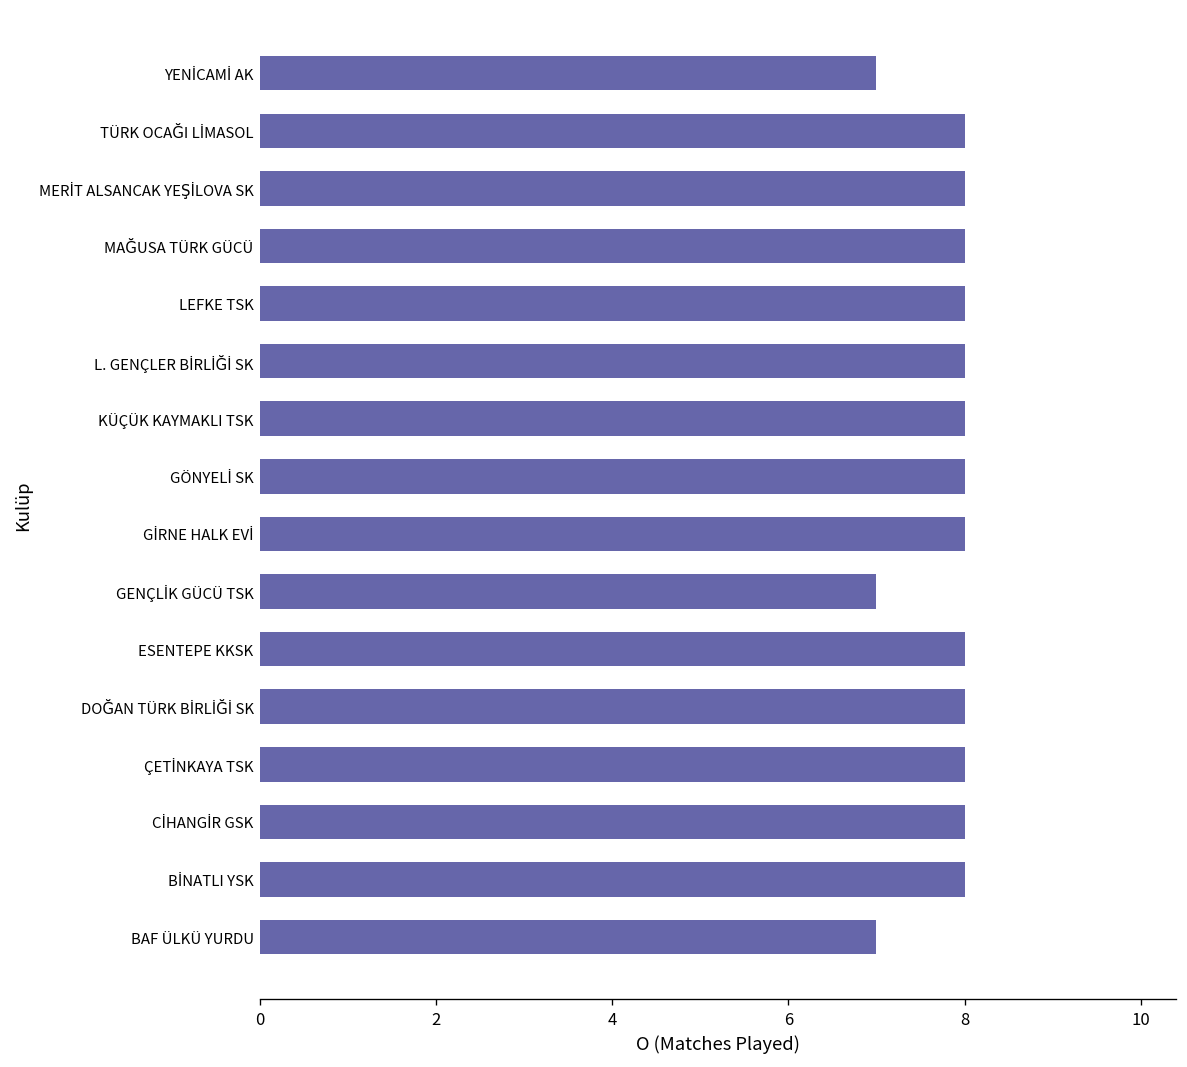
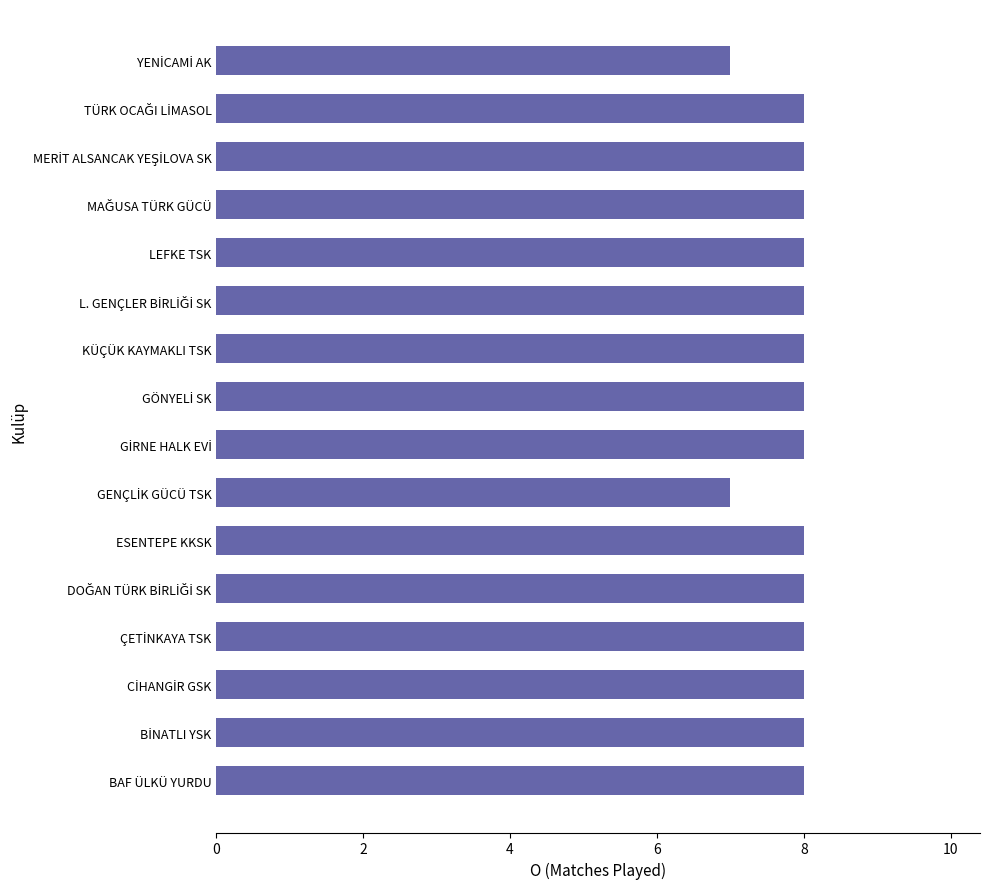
BAF ÜLKÜ YURDU: 7 -> 8
